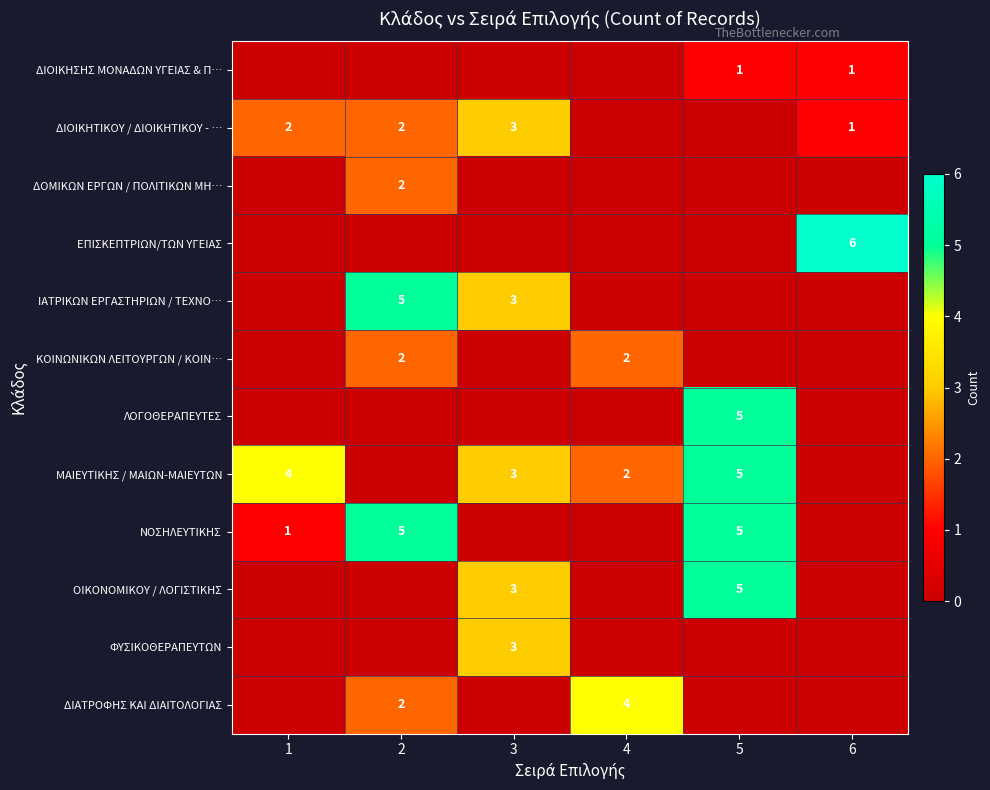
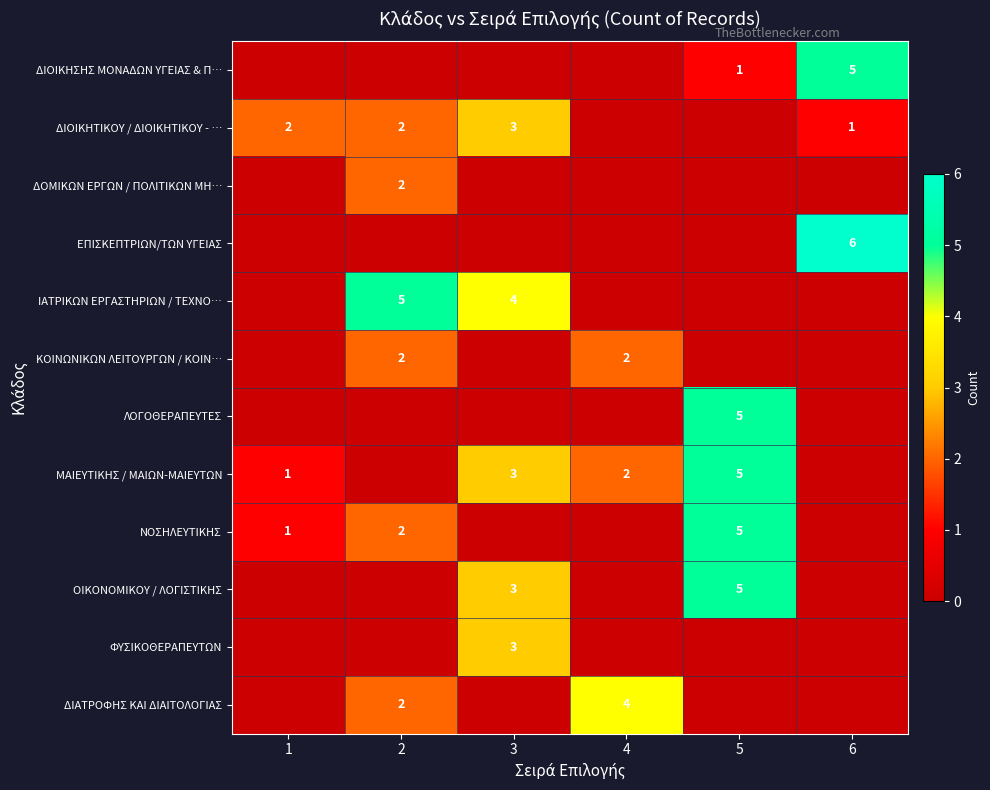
ΔΙΟΙΚΗΣΗΣ ΜΟΝΑΔΩΝ ΥΓΕΙΑΣ & Π…, 6: 1 -> 5
ΙΑΤΡΙΚΩΝ ΕΡΓΑΣΤΗΡΙΩΝ / ΤΕΧΝΟ…, 3: 3 -> 4
ΜΑΙΕΥΤΙΚΗΣ / ΜΑΙΩΝ-ΜΑΙΕΥΤΩΝ, 1: 4 -> 1
ΝΟΣΗΛΕΥΤΙΚΗΣ, 2: 5 -> 2
